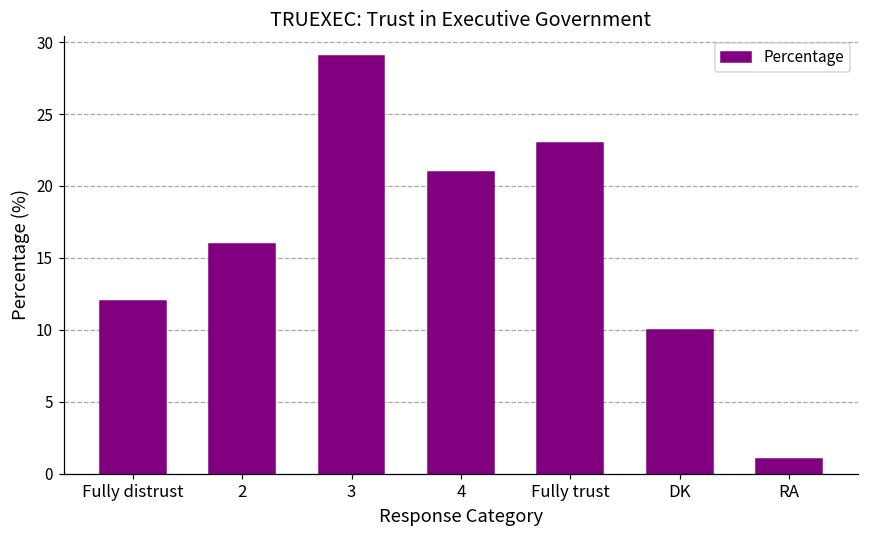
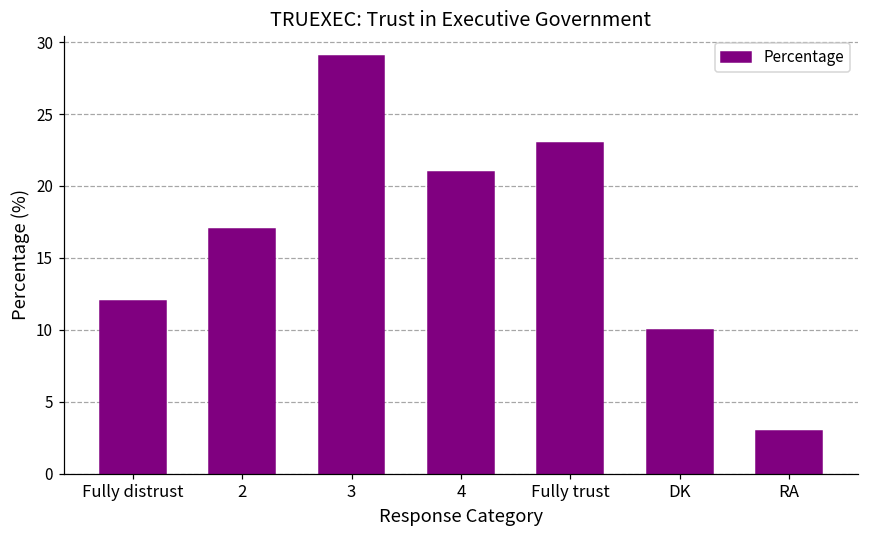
2: 16 -> 17
RA: 1 -> 3
